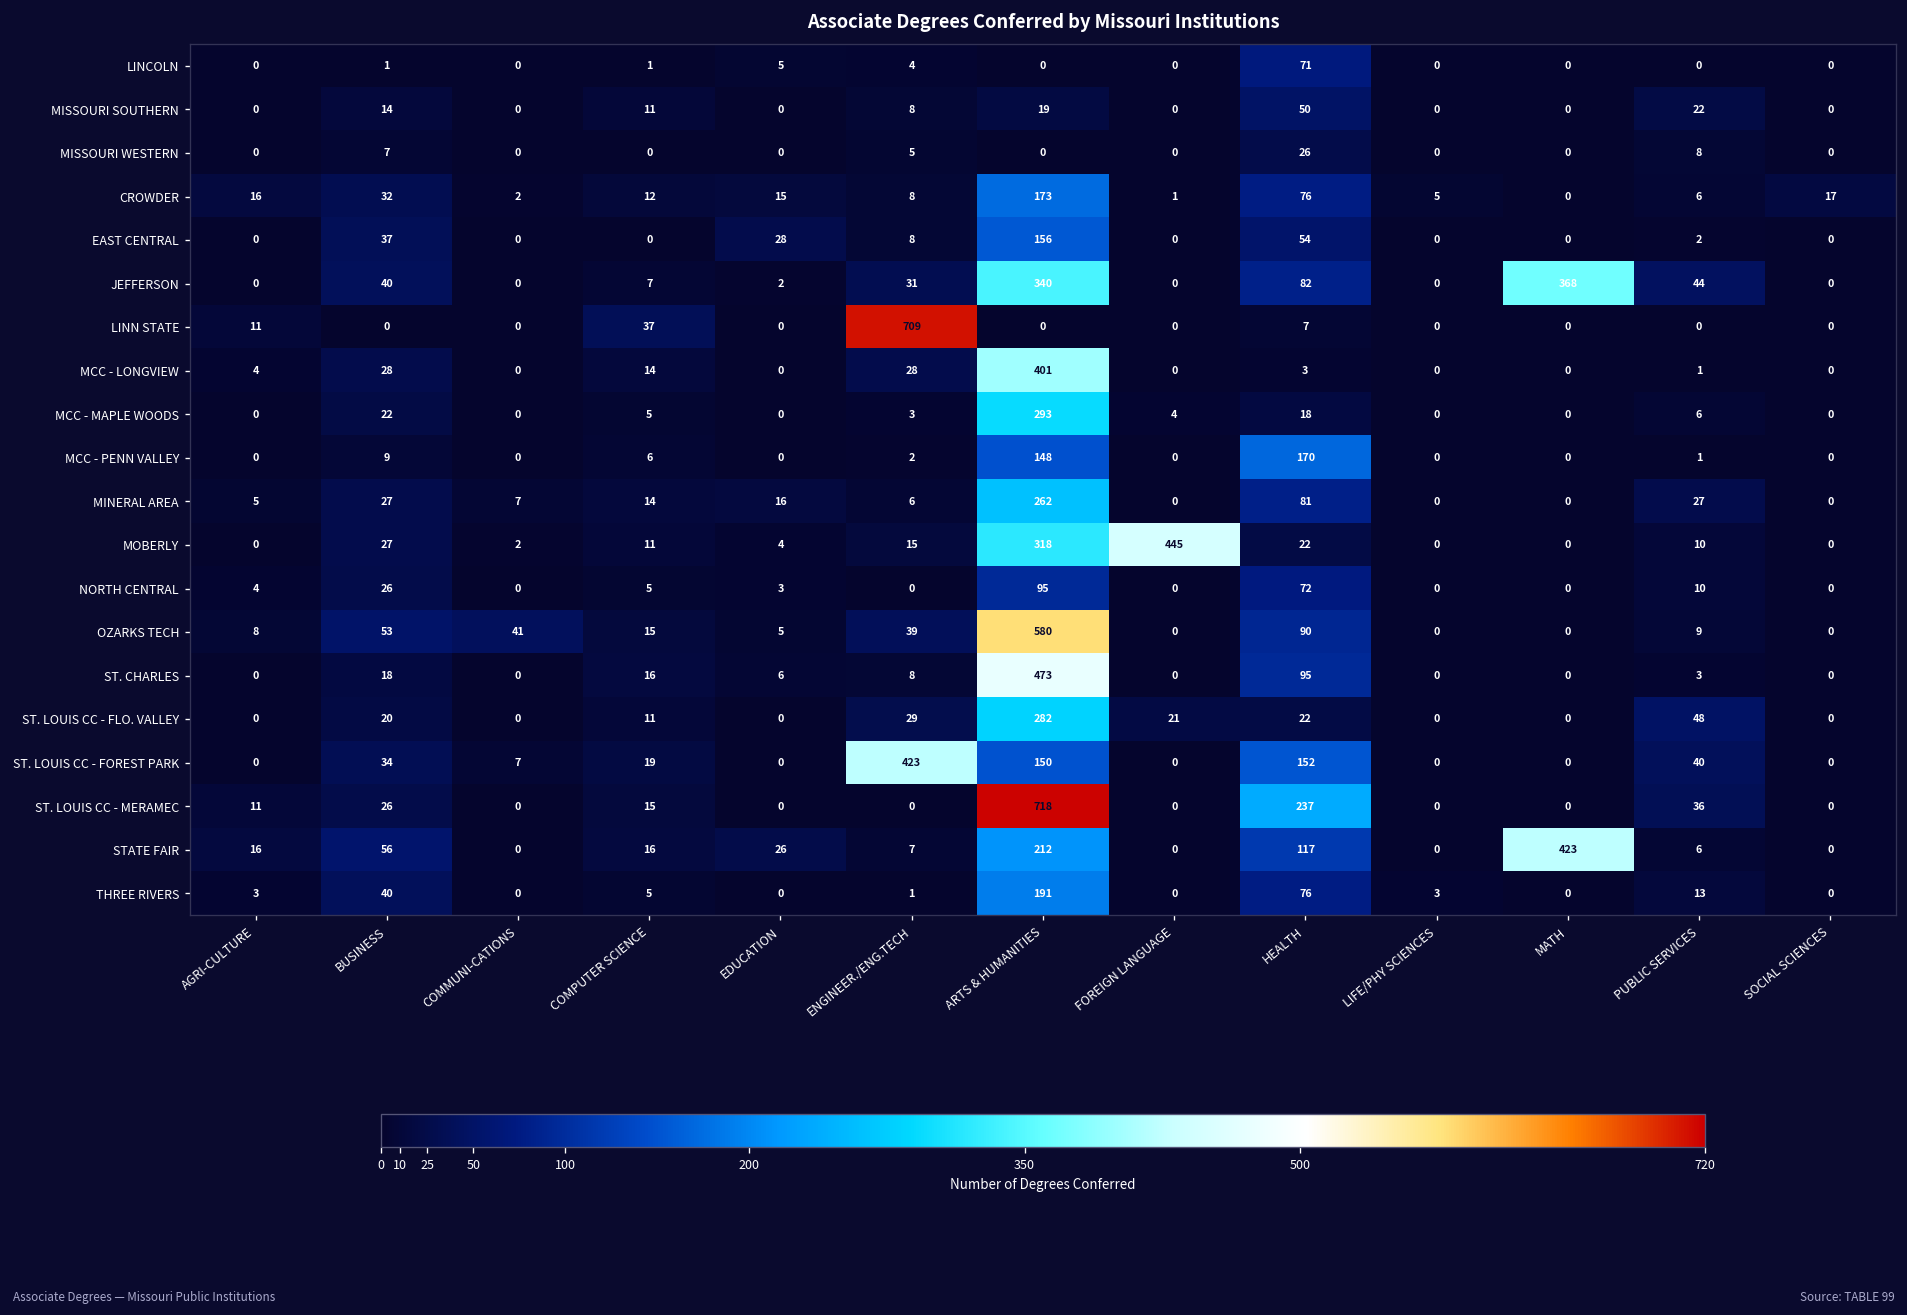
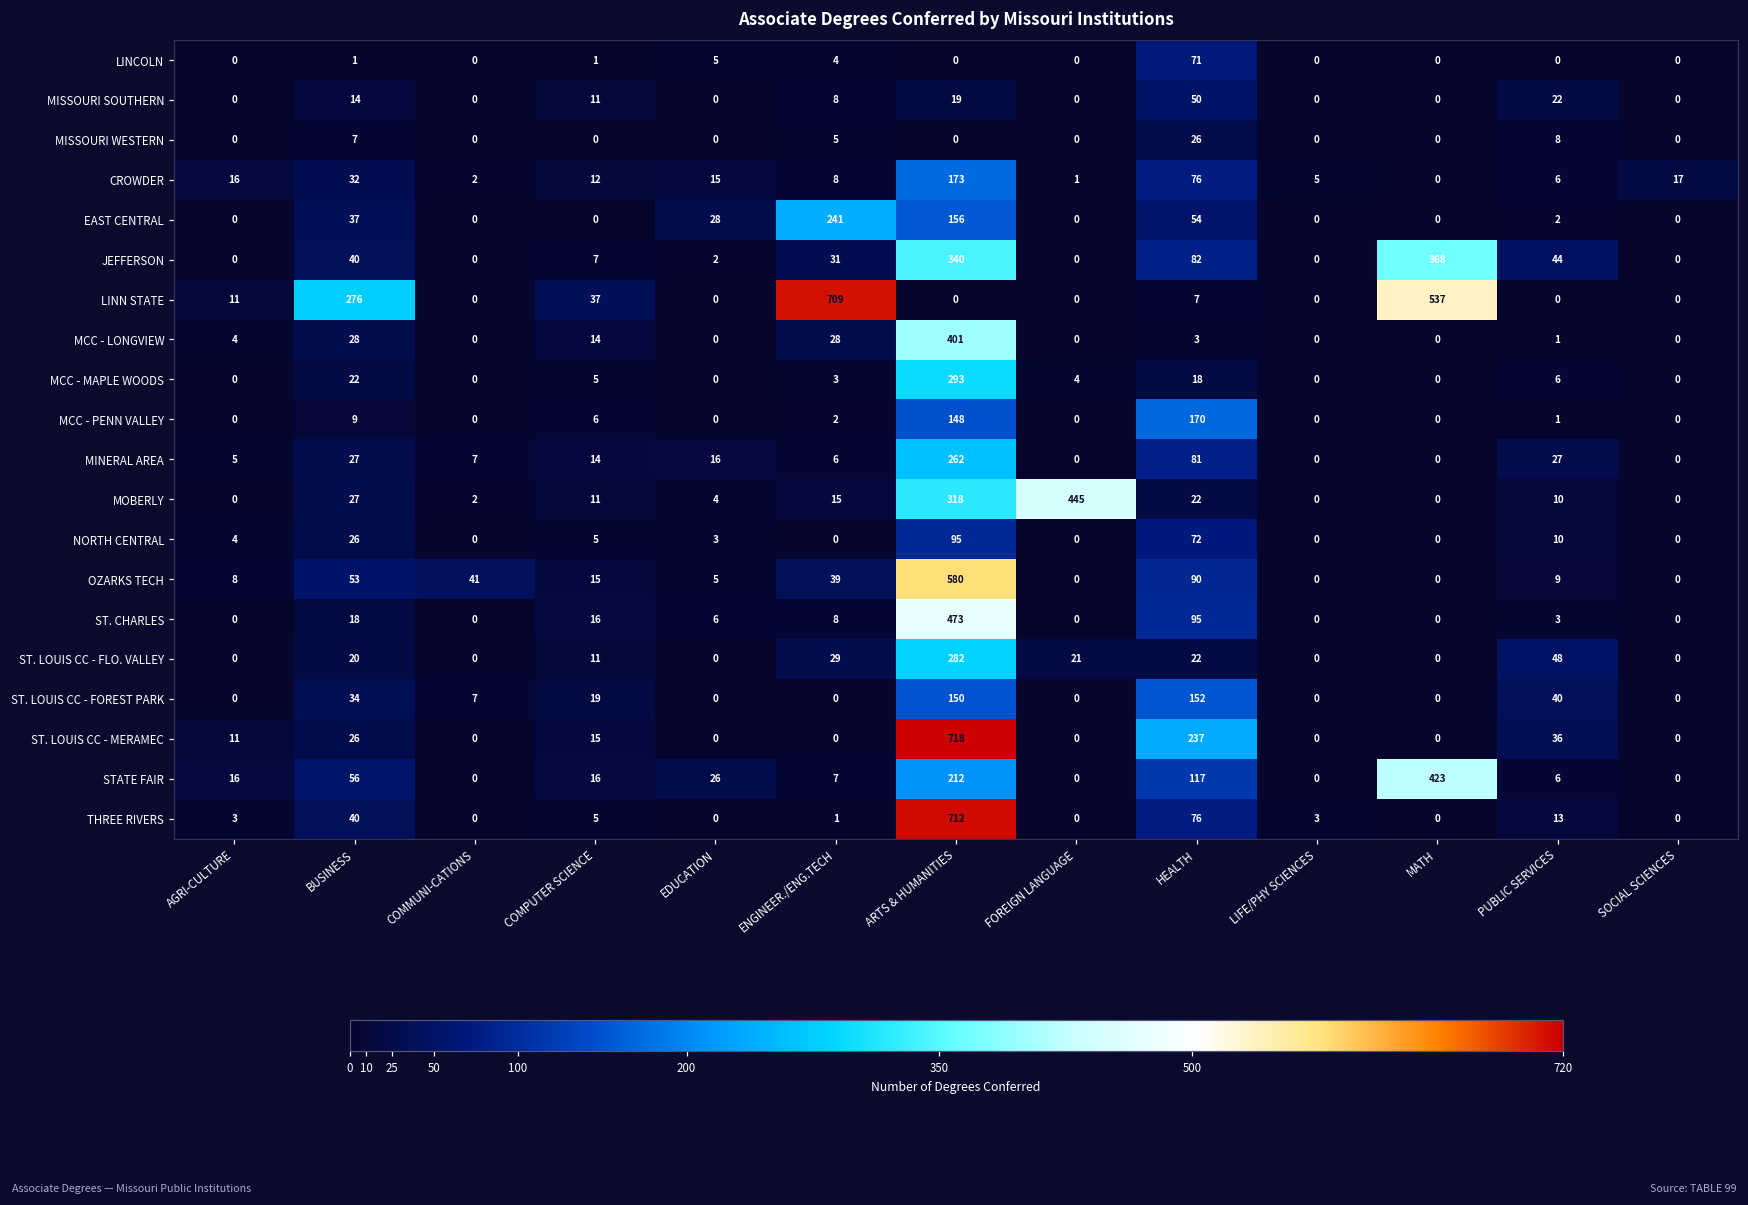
EAST CENTRAL, ENGINEER./ENG.TECH: 8 -> 241
LINN STATE, BUSINESS: 0 -> 276
LINN STATE, MATH: 0 -> 537
ST. LOUIS CC - FOREST PARK, ENGINEER./ENG.TECH: 423 -> 0
THREE RIVERS, ARTS & HUMANITIES: 191 -> 712
